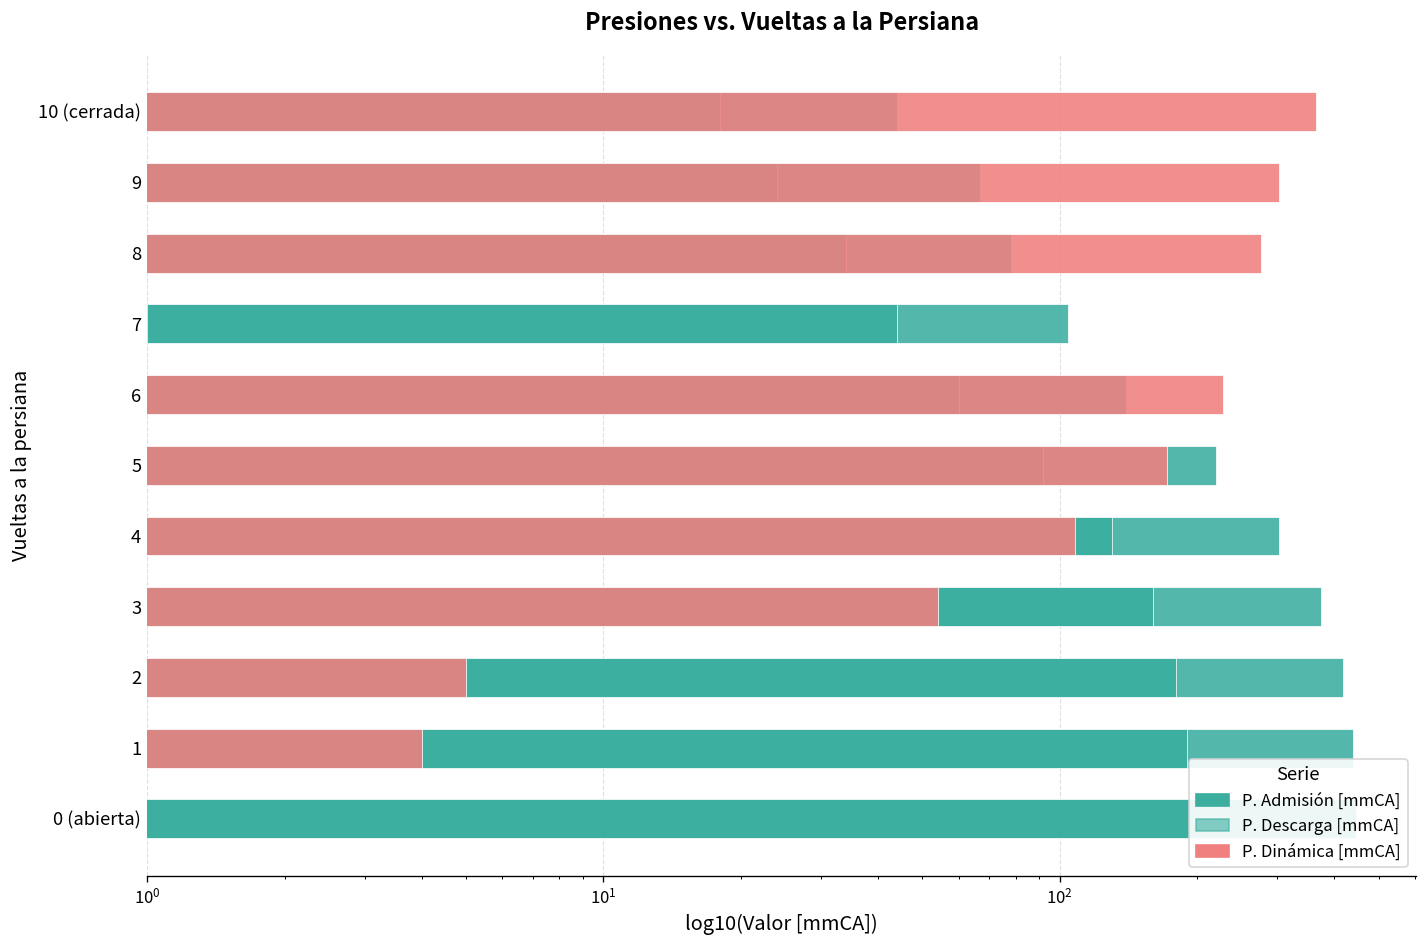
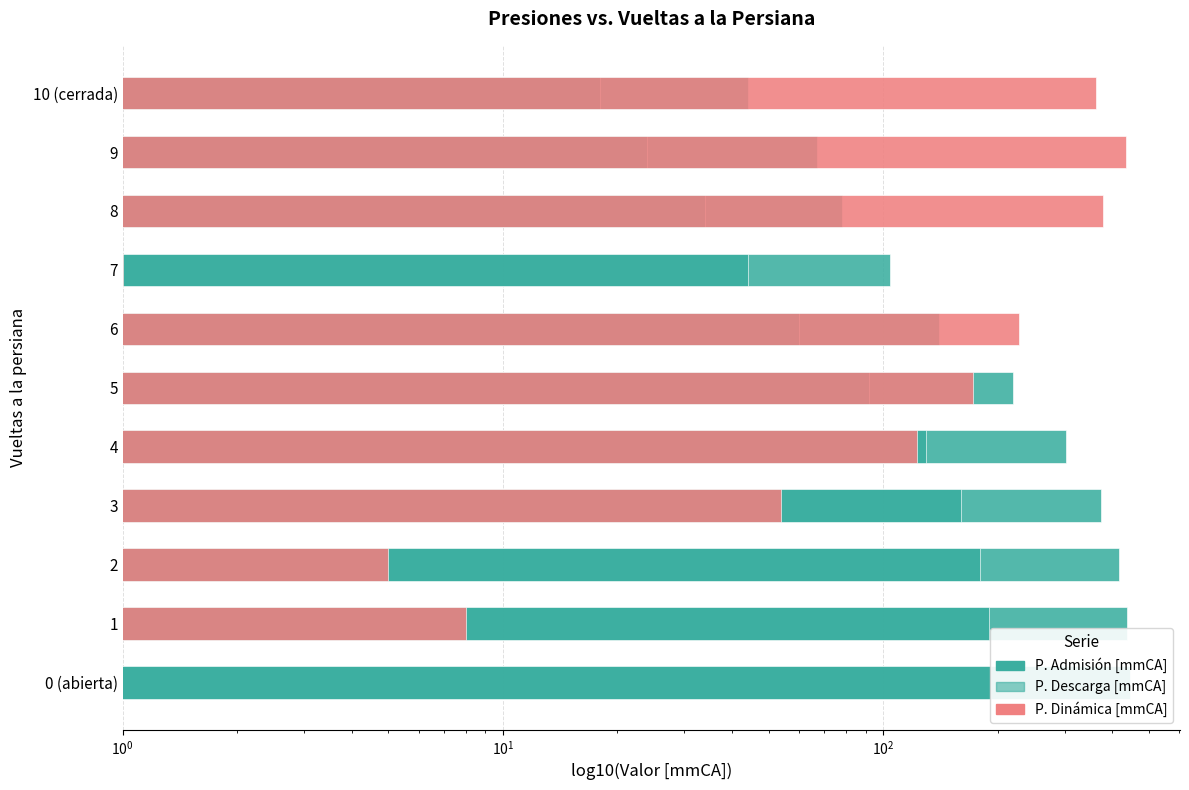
P. Dinámica [mmCA], 9: 300 -> 440
P. Dinámica [mmCA], 8: 280 -> 380
P. Dinámica [mmCA], 4: 108 -> 123
P. Dinámica [mmCA], 1: 4 -> 8
